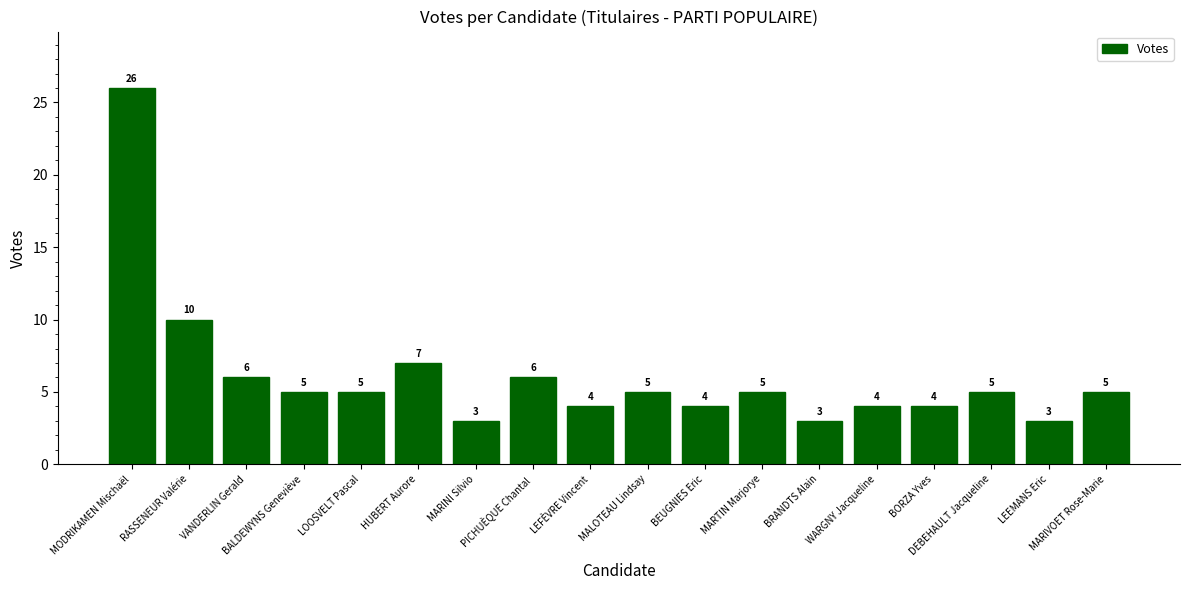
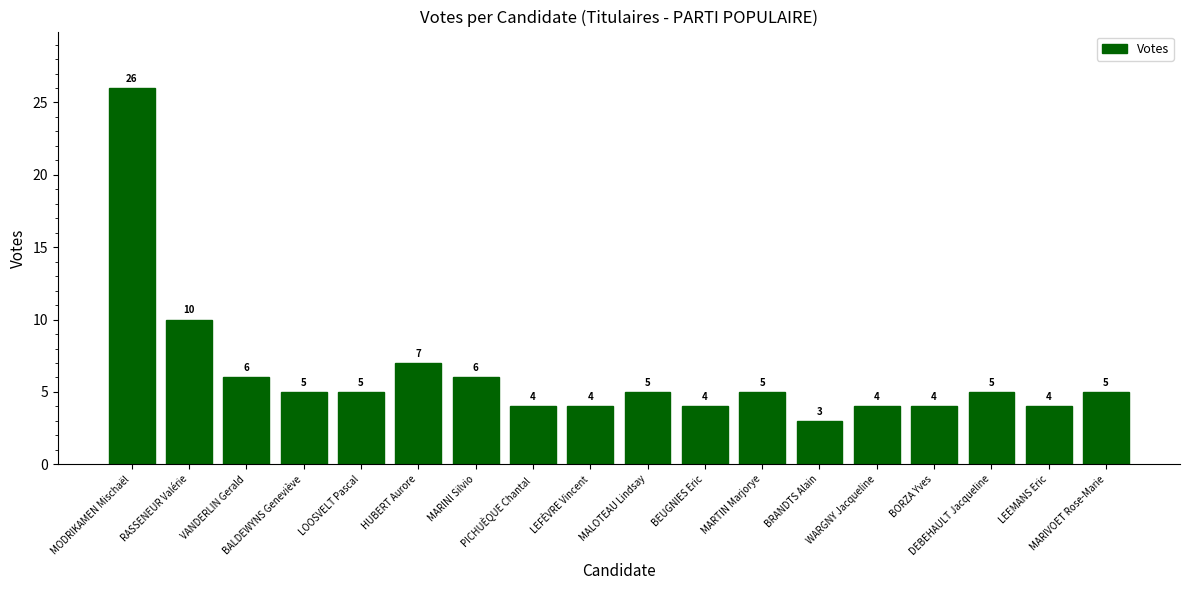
MARINI Silvio: 3 -> 6
PICHUÈQUE Chantal: 6 -> 4
LEEMANS Eric: 3 -> 4
